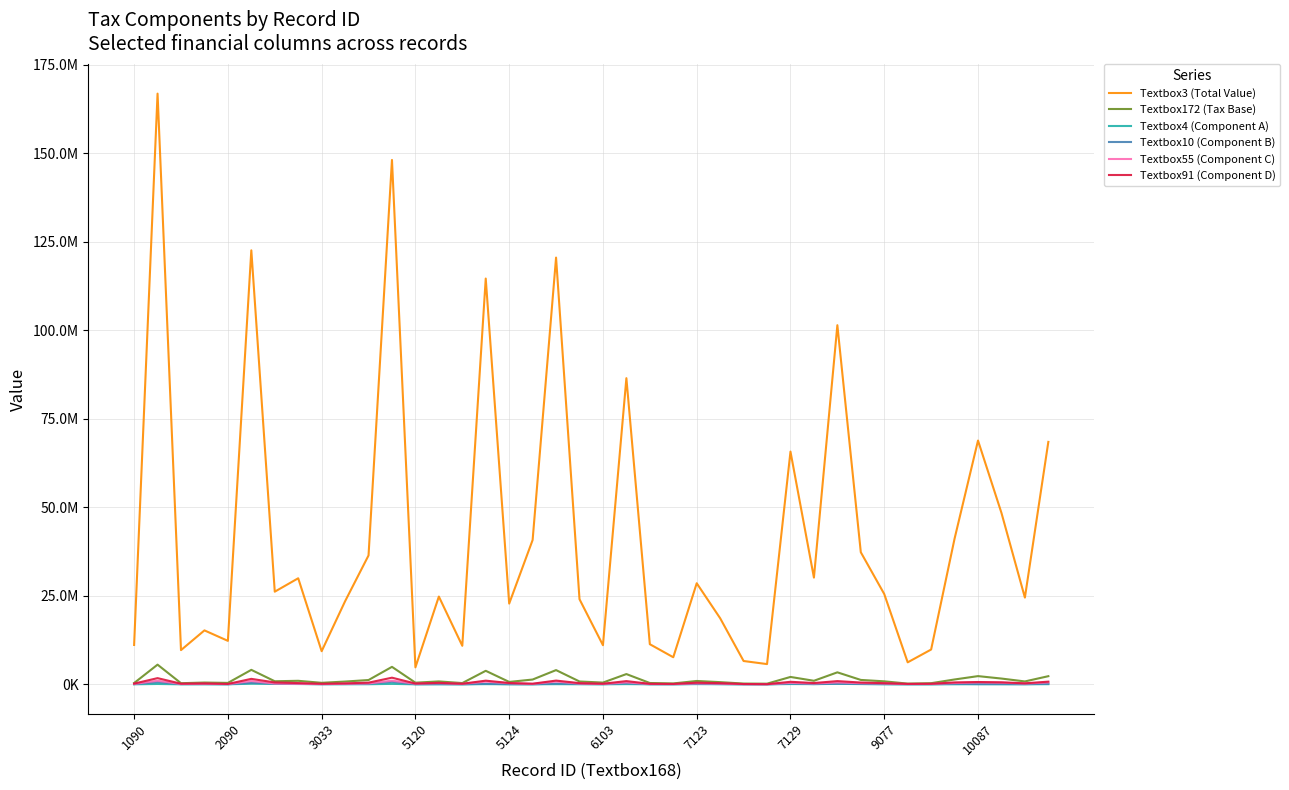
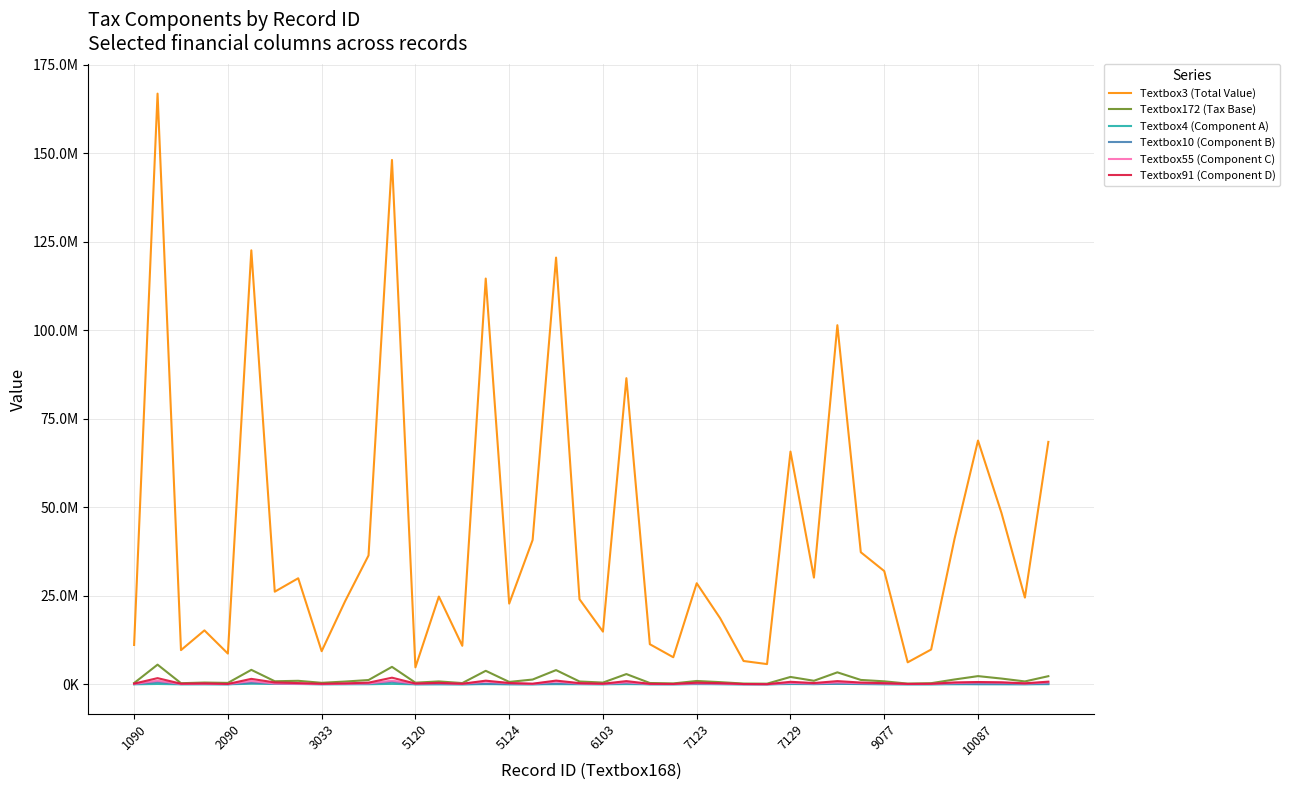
Textbox3 (Total Value), 2090: 12000000 -> 9000000
Textbox3 (Total Value), 6103: 11000000 -> 15000000
Textbox3 (Total Value), 9077: 26000000 -> 32000000
